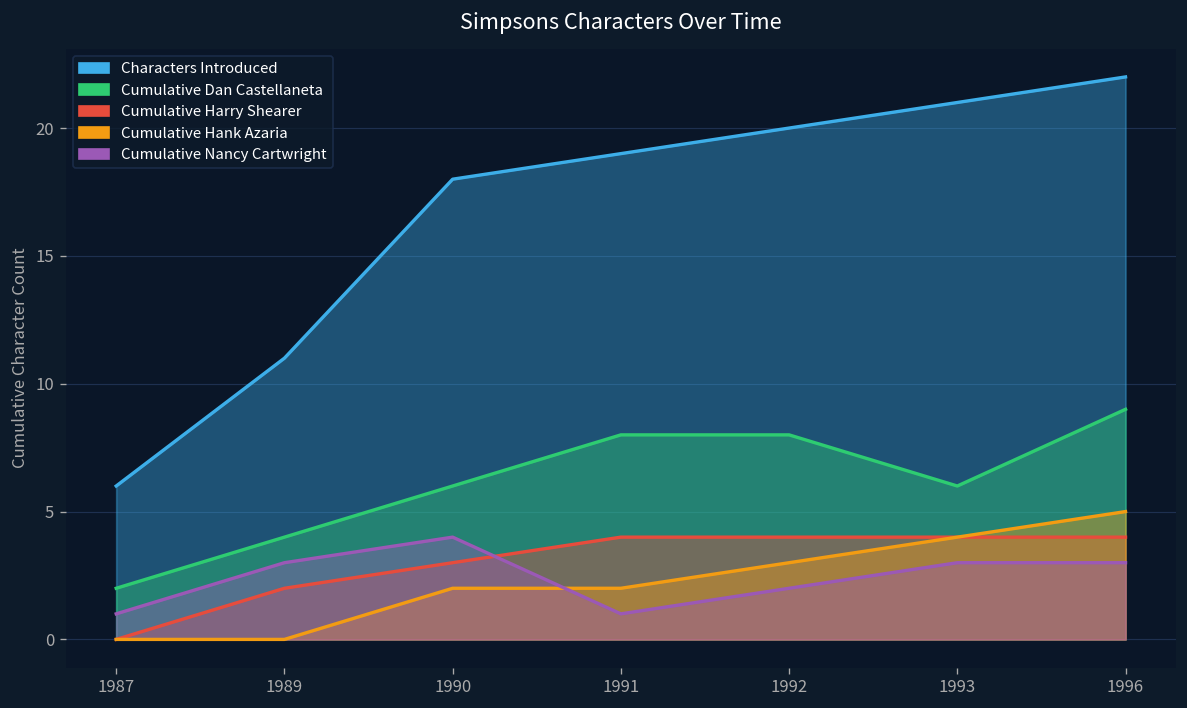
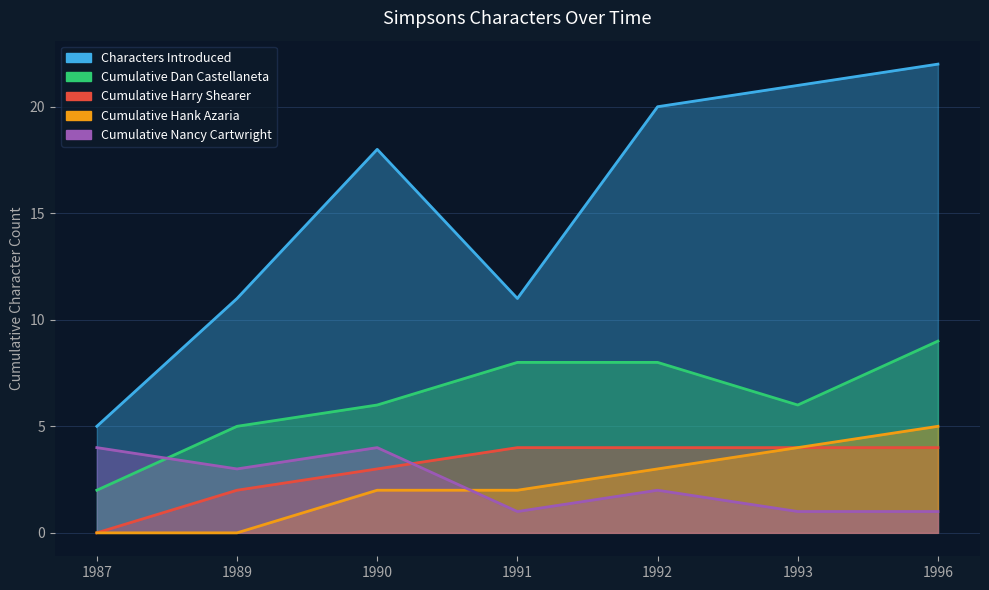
Characters Introduced, 1987: 6 -> 5
Cumulative Nancy Cartwright, 1987: 1 -> 4
Cumulative Dan Castellaneta, 1989: 4 -> 5
Characters Introduced, 1991: 19 -> 11
Cumulative Nancy Cartwright, 1993: 3 -> 1
Cumulative Nancy Cartwright, 1996: 3 -> 1
